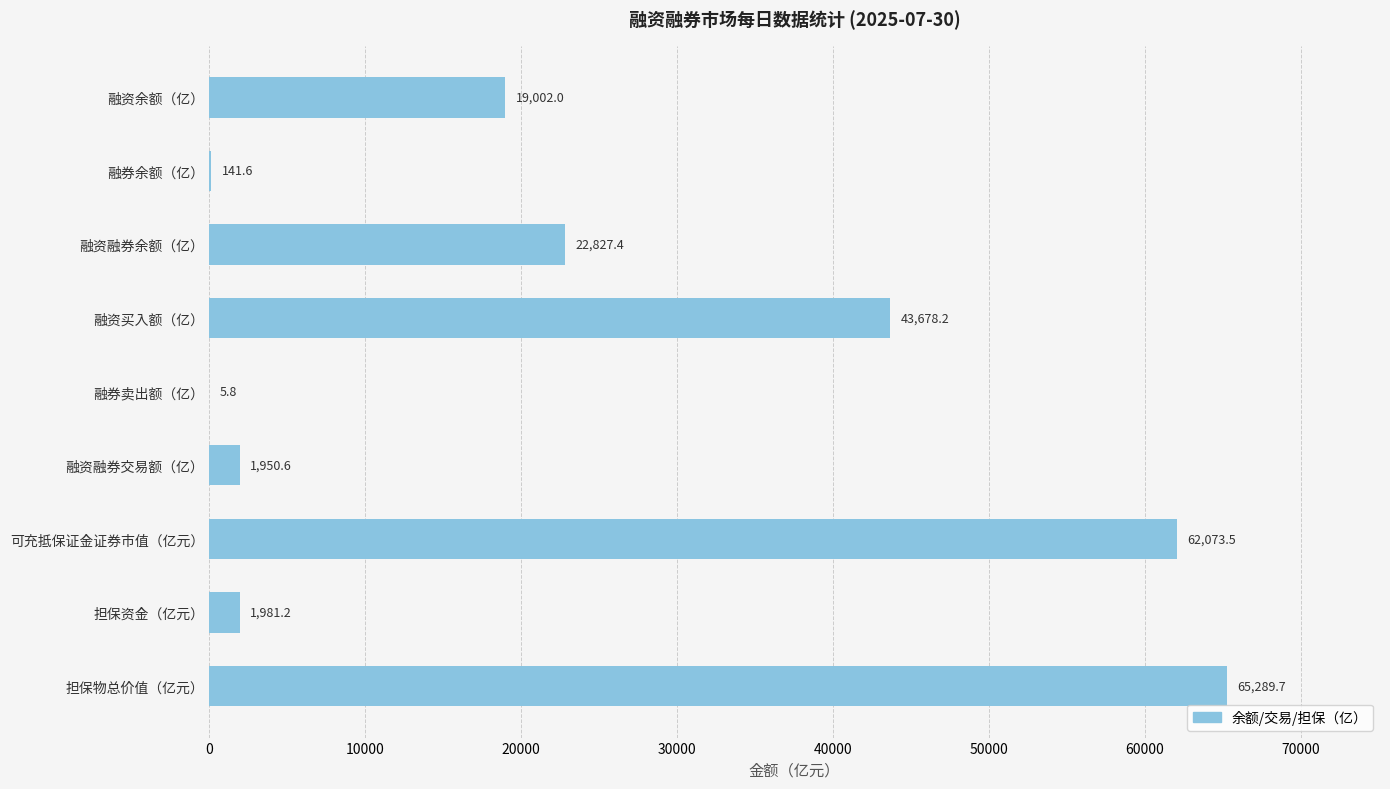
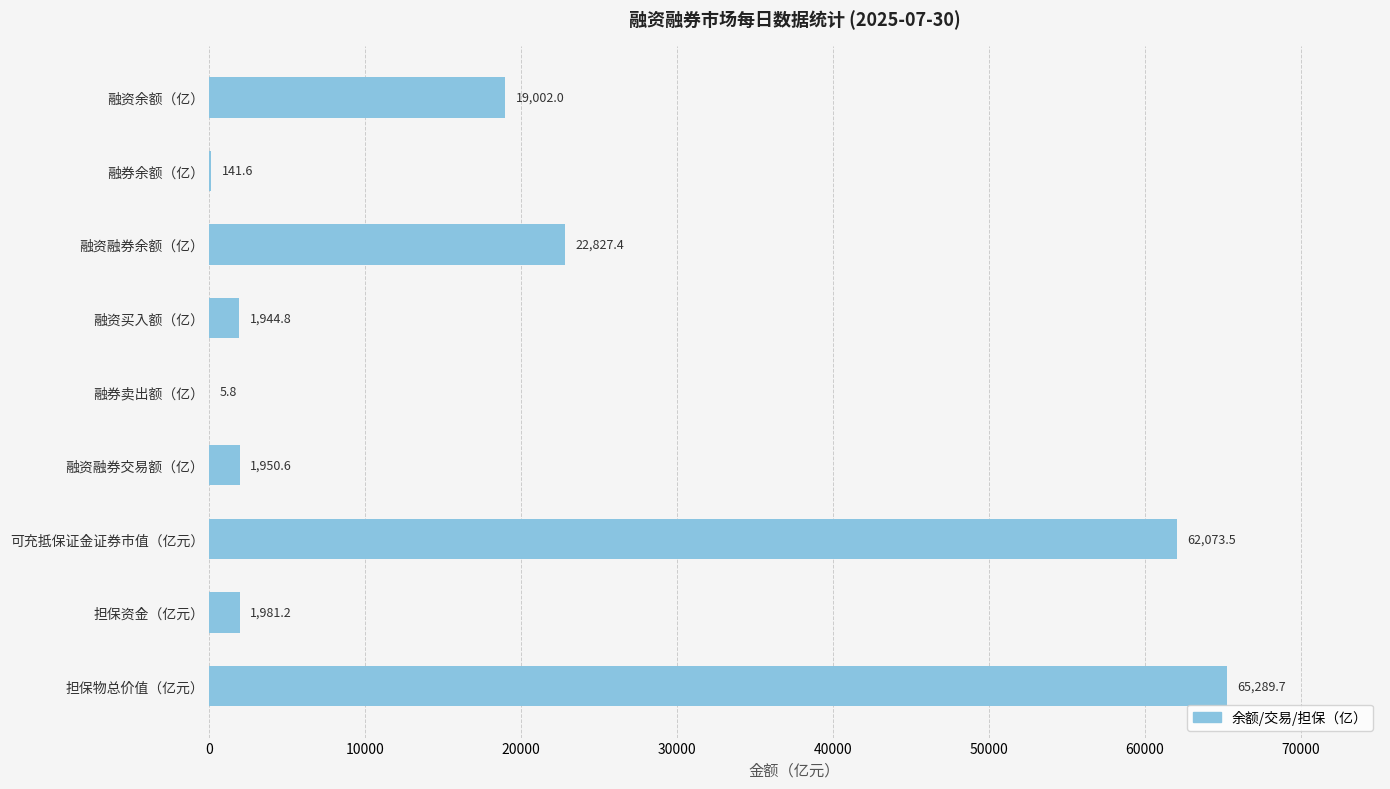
融资买入额（亿）: 43,678.2 -> 1,944.8
